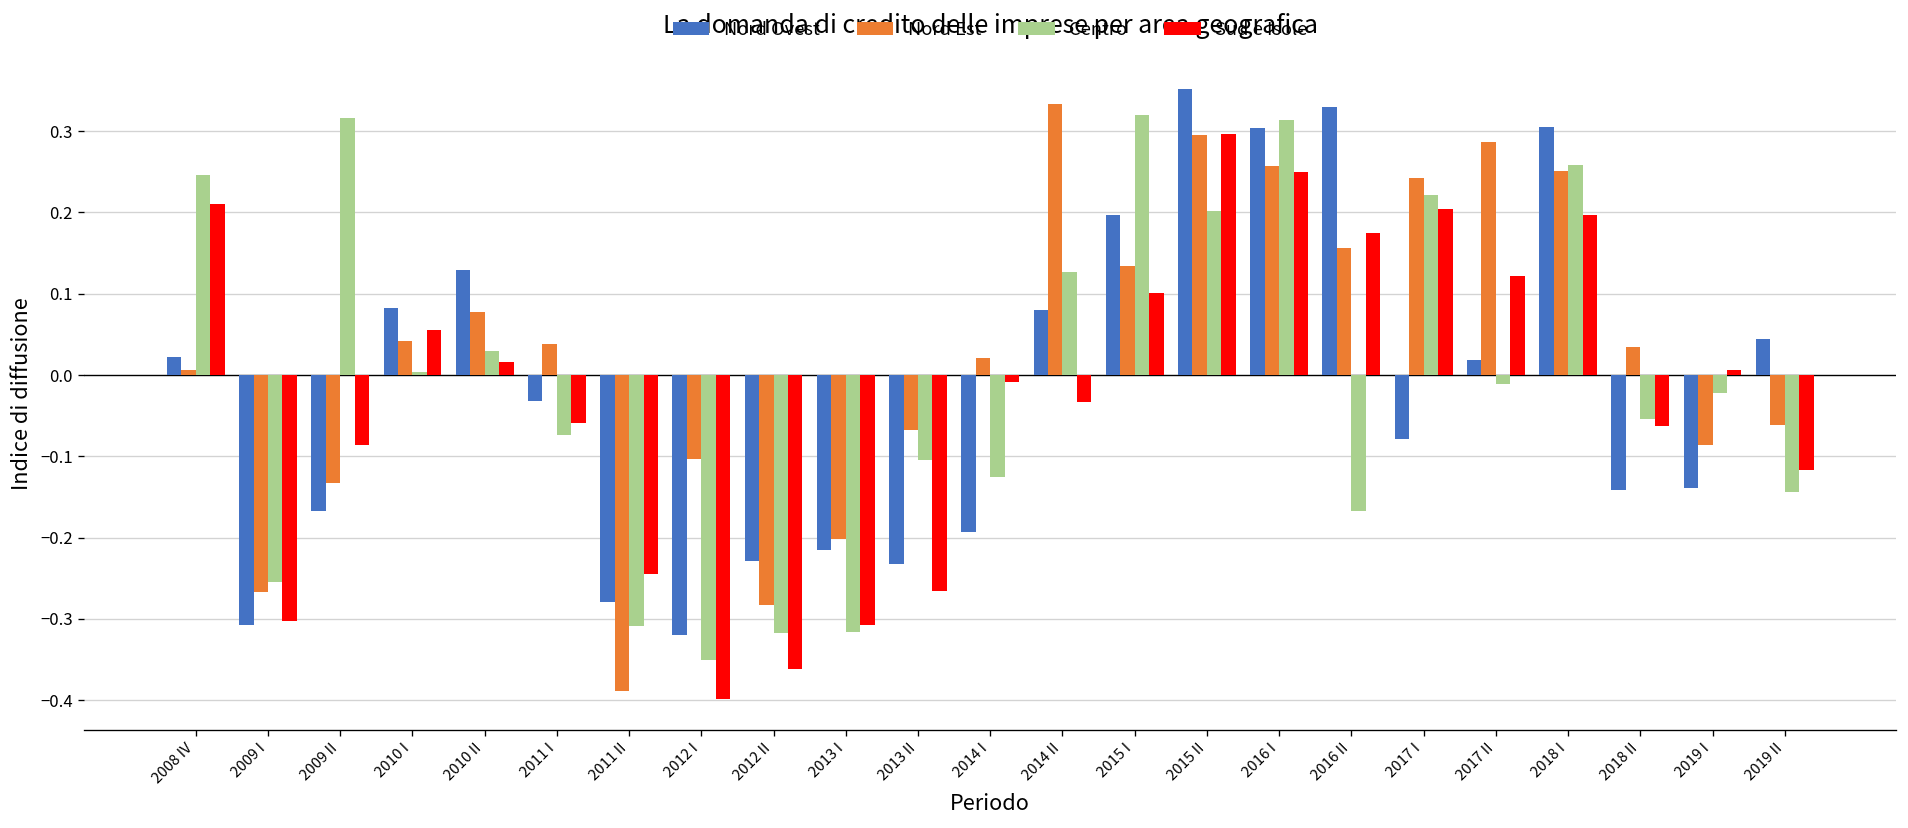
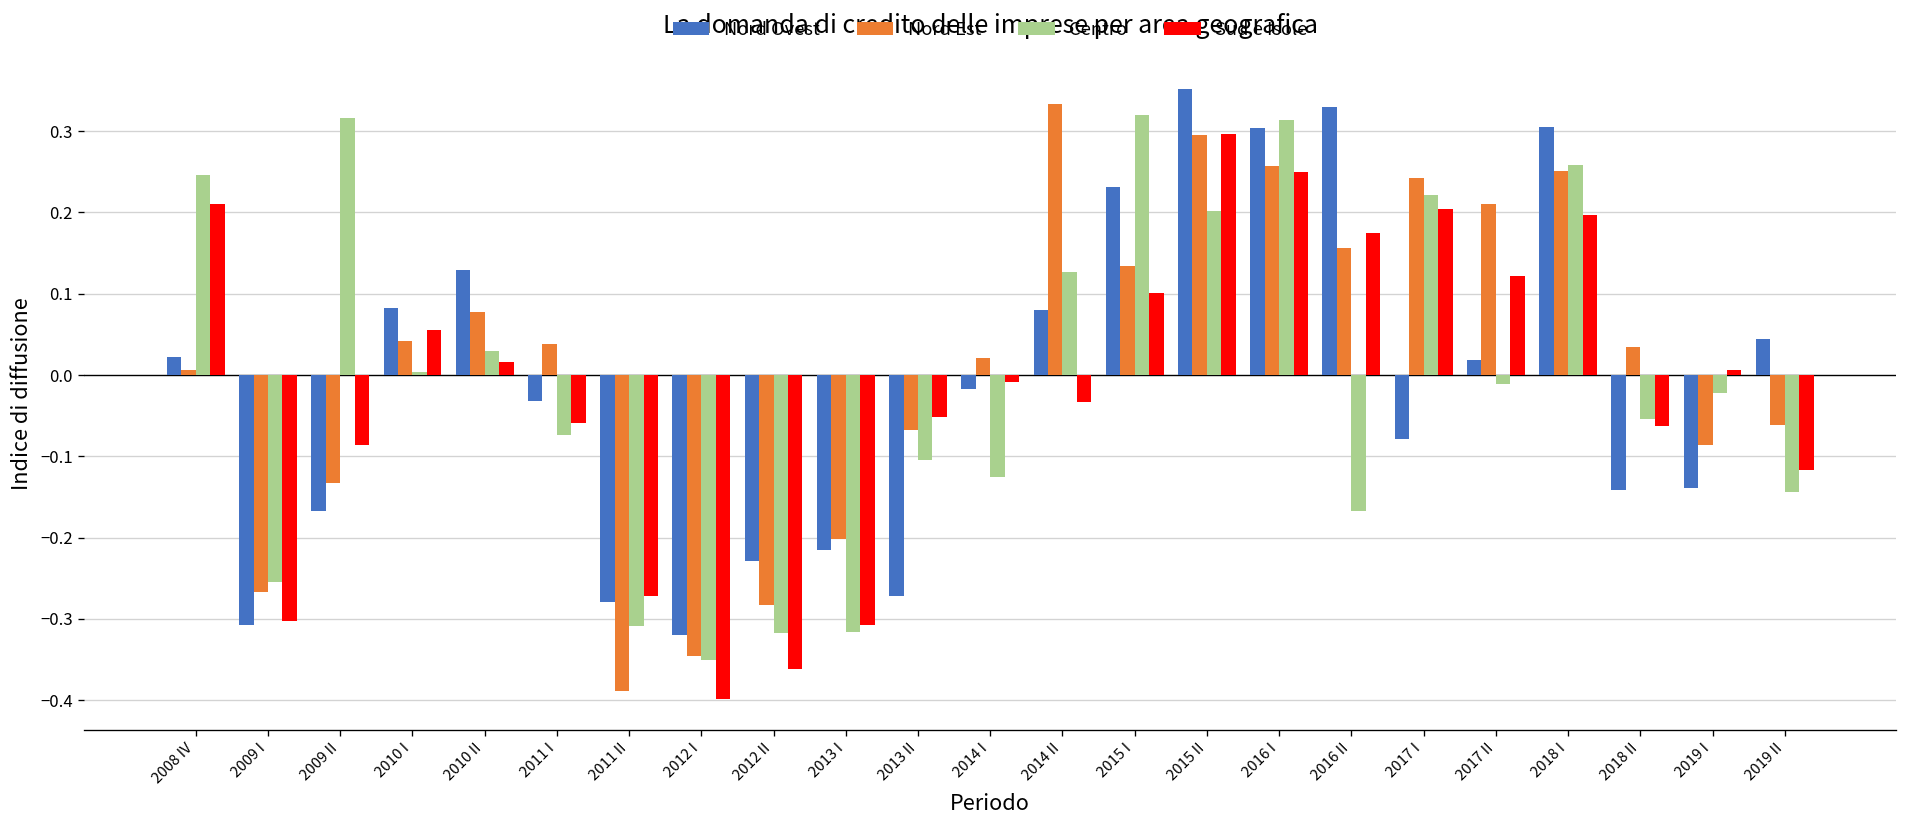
Sud e Isole, 2011 II: -0.24 -> -0.27
Nord Est, 2012 I: -0.10 -> -0.35
Nord Ovest, 2013 II: -0.23 -> -0.27
Sud e Isole, 2013 II: -0.27 -> -0.05
Nord Ovest, 2014 I: -0.19 -> -0.02
Nord Ovest, 2015 I: 0.20 -> 0.23
Nord Est, 2017 II: 0.29 -> 0.21
